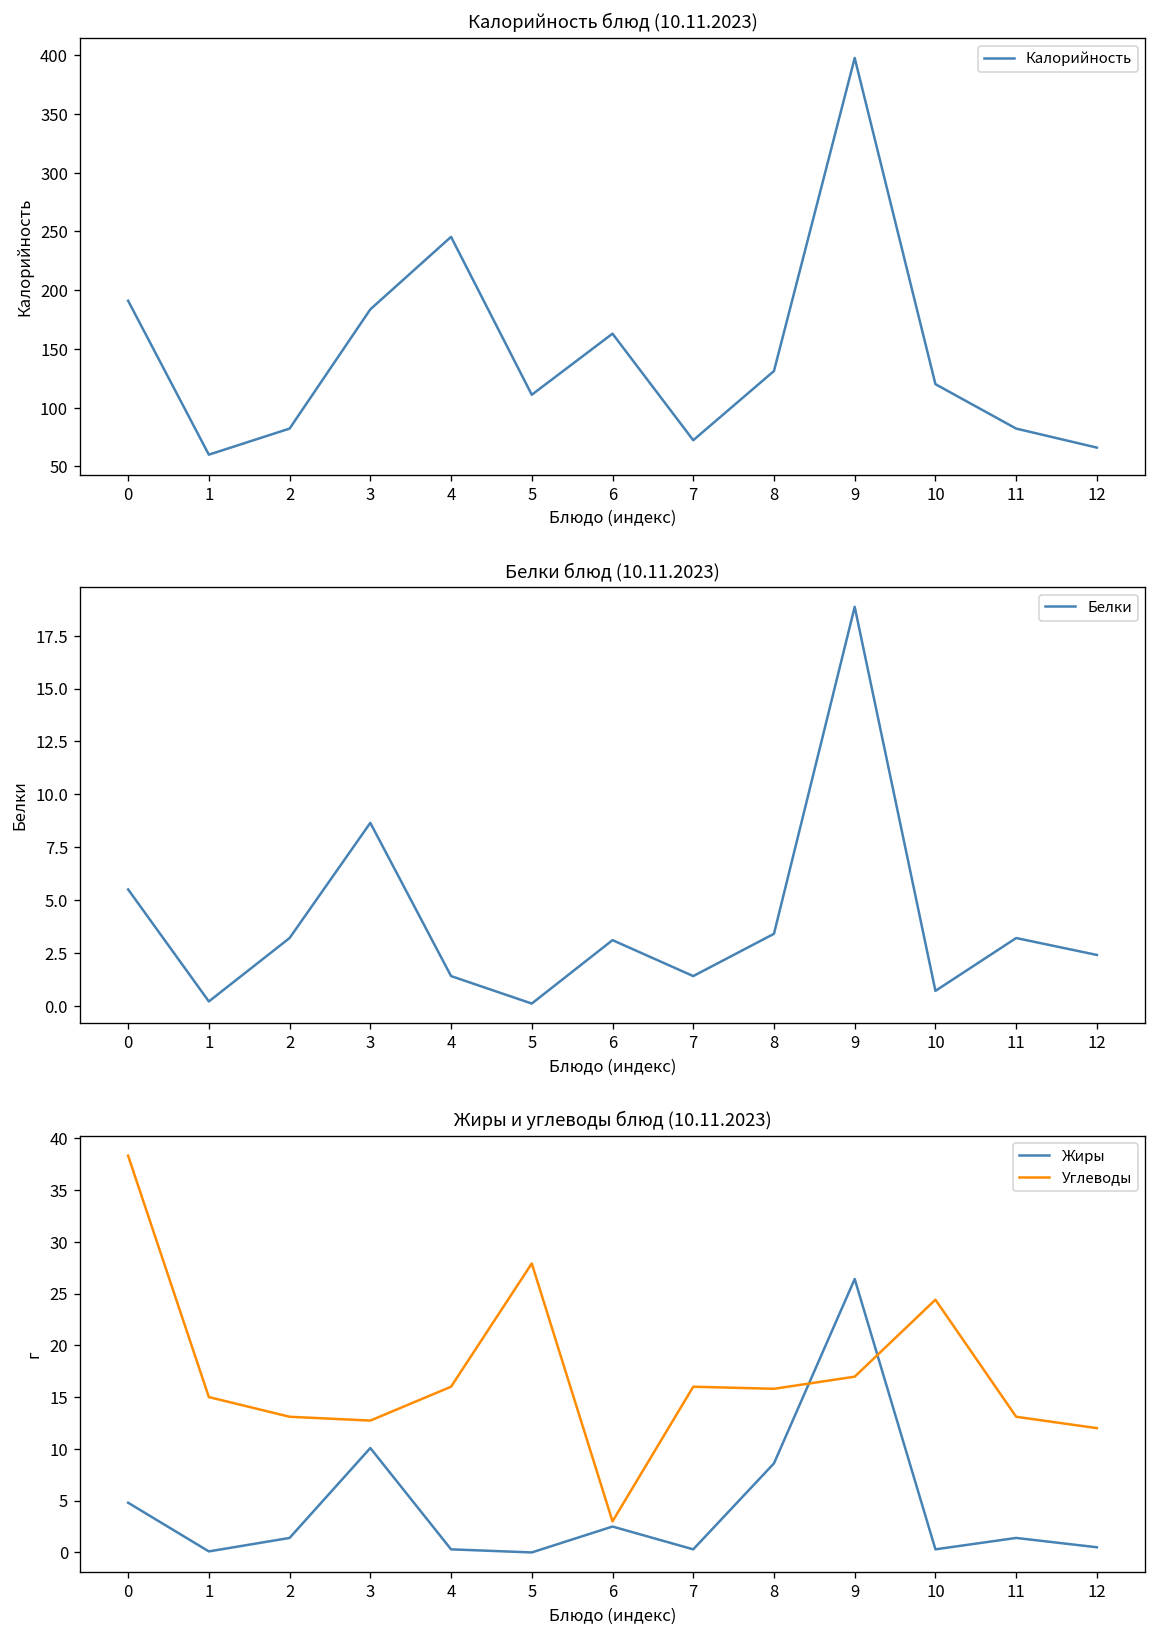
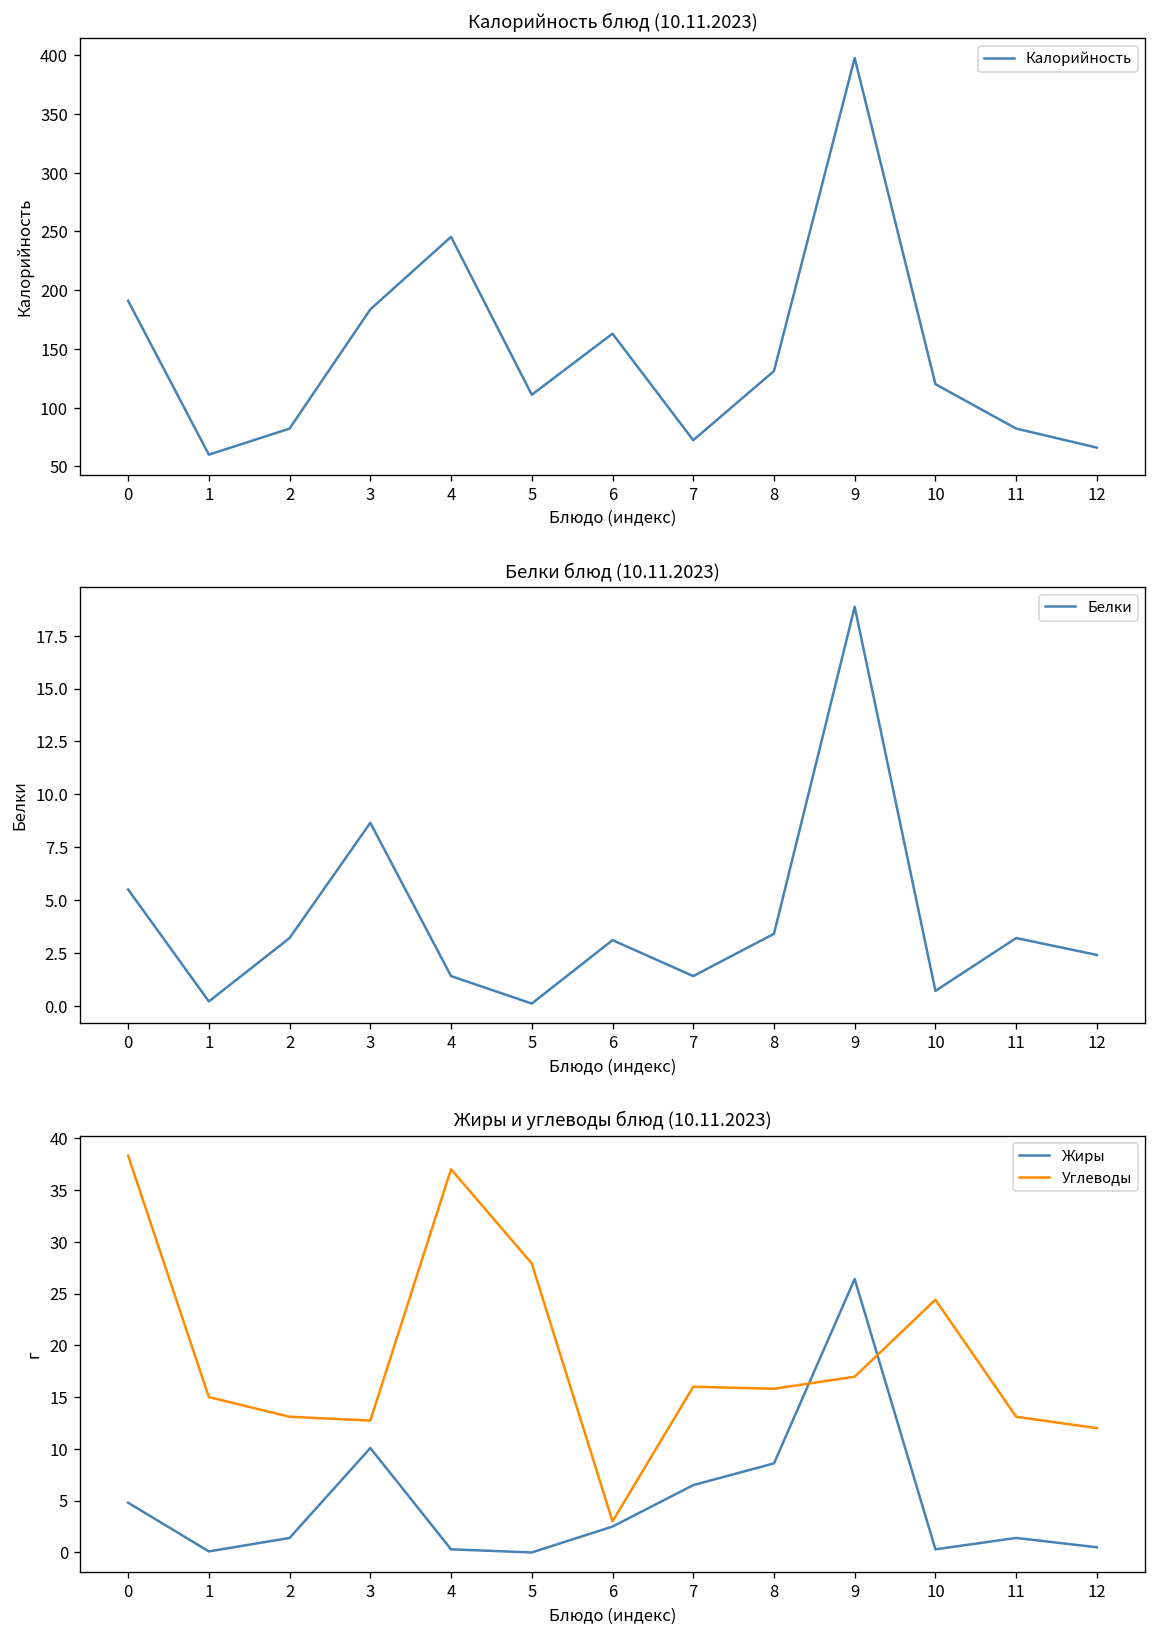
Жиры и углеводы блюд (10.11.2023), Углеводы, 4: 16 -> 37
Жиры и углеводы блюд (10.11.2023), Жиры, 7: 0 -> 7
